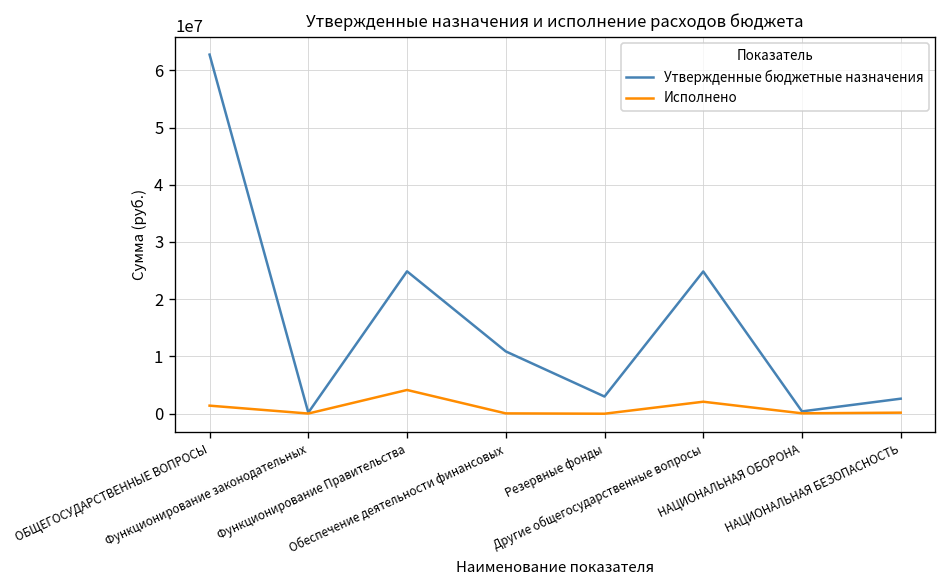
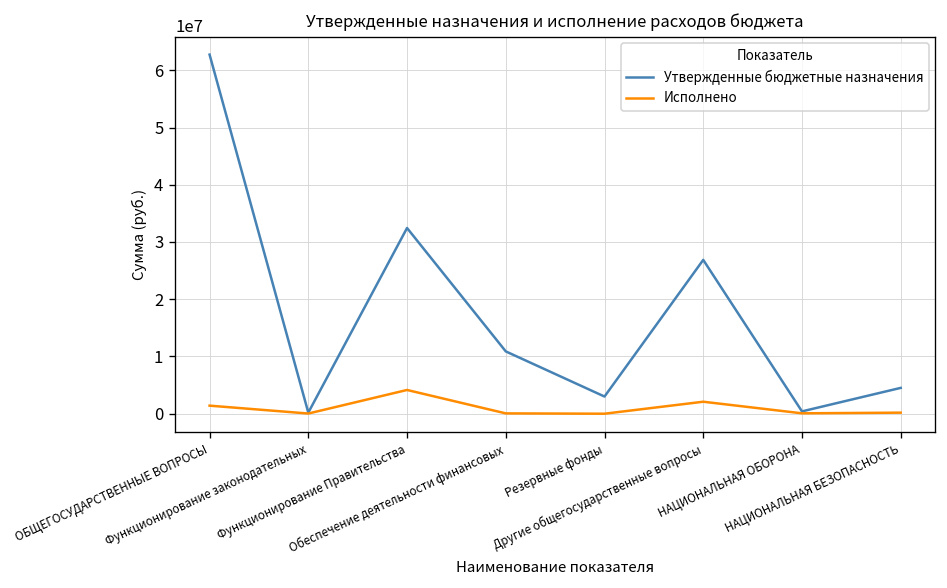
Утвержденные бюджетные назначения, Функционирование Правительства: 25000000 -> 32000000
Утвержденные бюджетные назначения, Другие общегосударственные вопросы: 25000000 -> 27000000
Утвержденные бюджетные назначения, НАЦИОНАЛЬНАЯ БЕЗОПАСНОСТЬ: 3000000 -> 5000000
